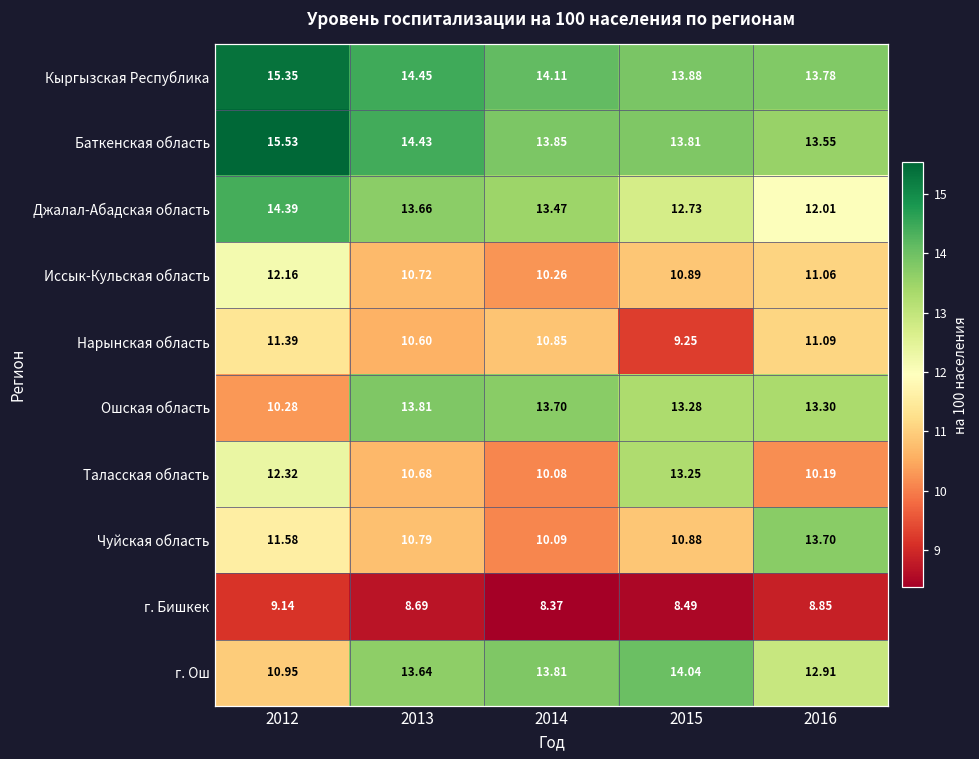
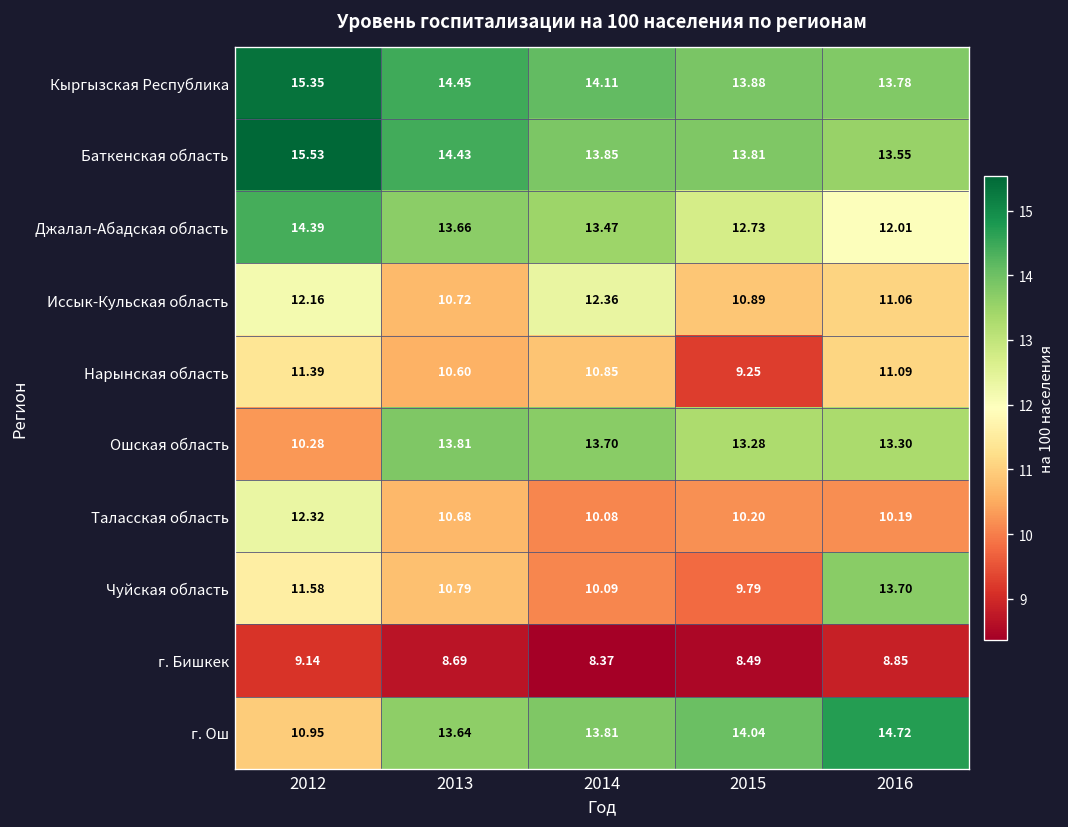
Иссык-Кульская область, 2014: 10.26 -> 12.36
Таласская область, 2015: 13.25 -> 10.20
Чуйская область, 2015: 10.88 -> 9.79
г. Ош, 2016: 12.91 -> 14.72
